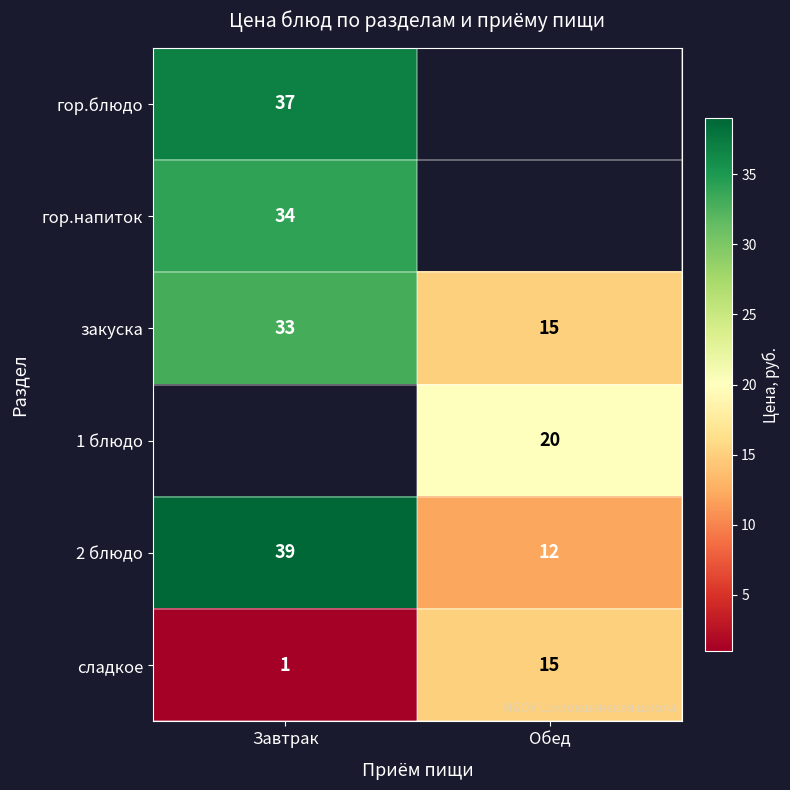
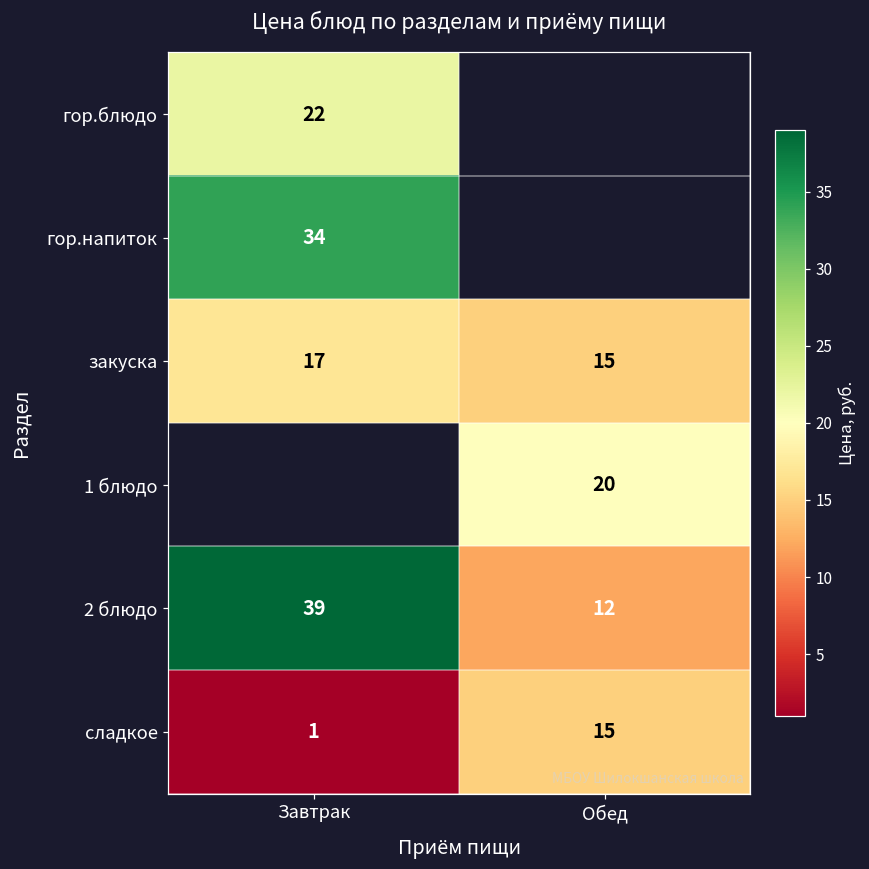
гор.блюдо, Завтрак: 37 -> 22
закуска, Завтрак: 33 -> 17
